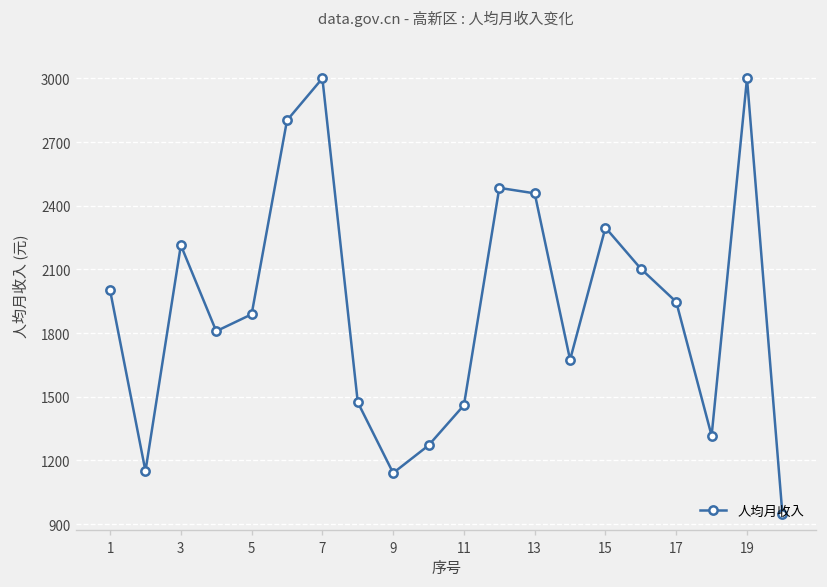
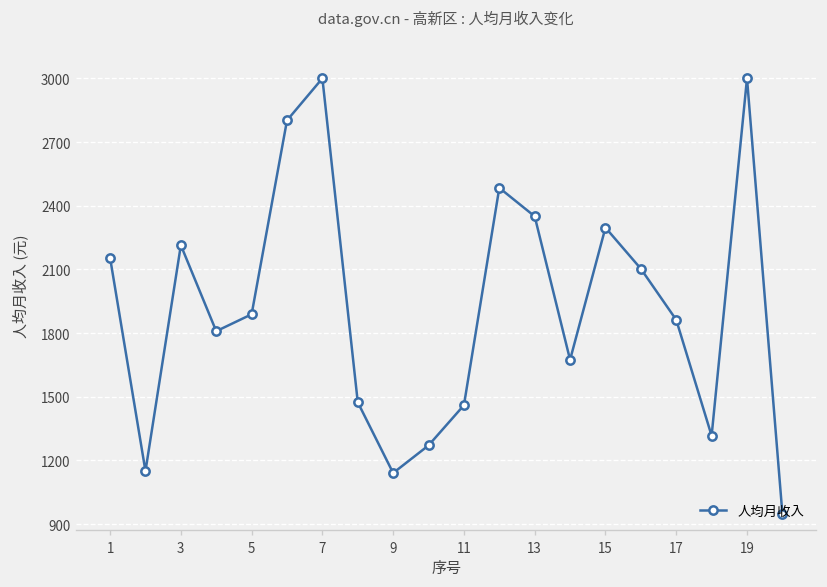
1: 2000 -> 2150
13: 2460 -> 2350
17: 1950 -> 1860
